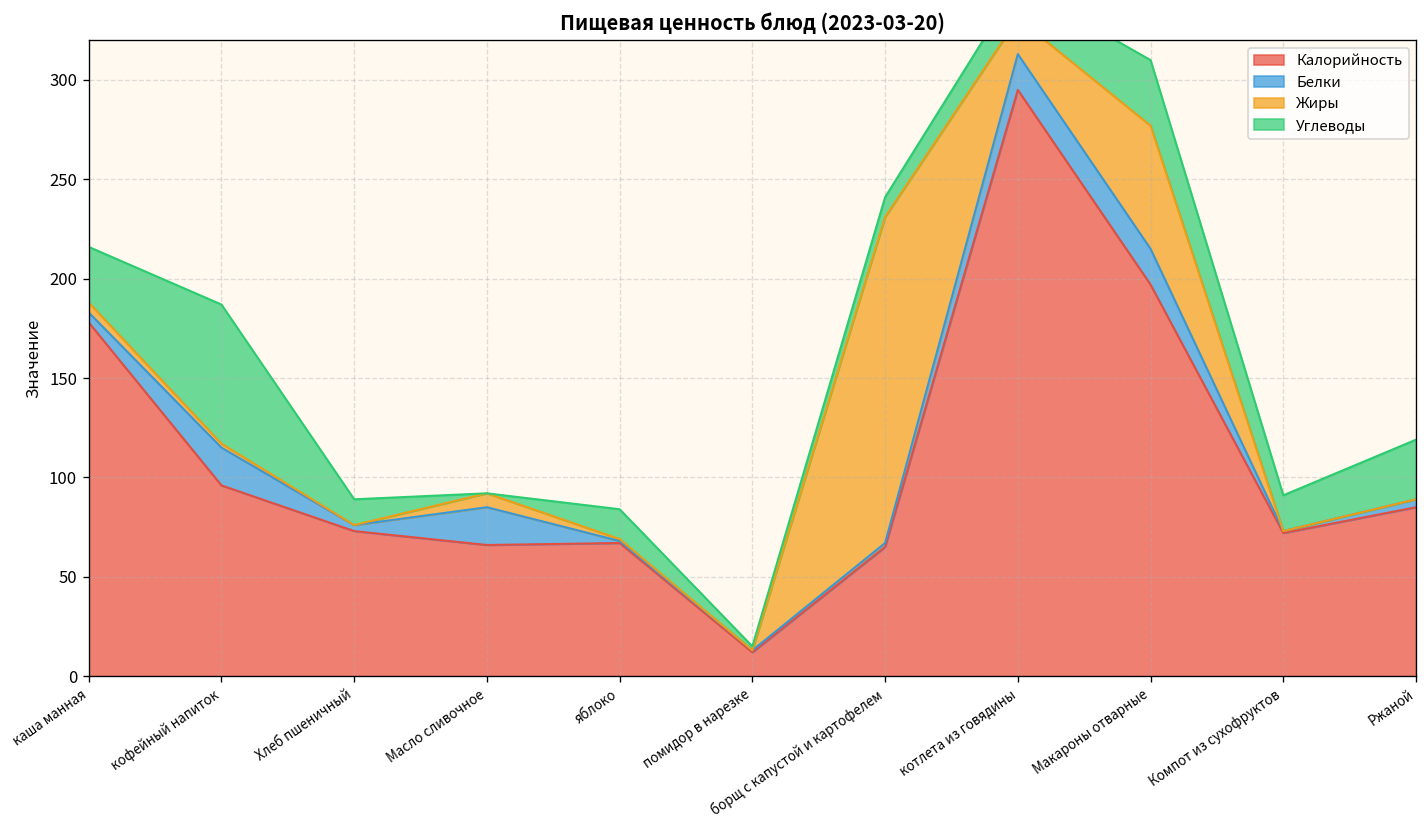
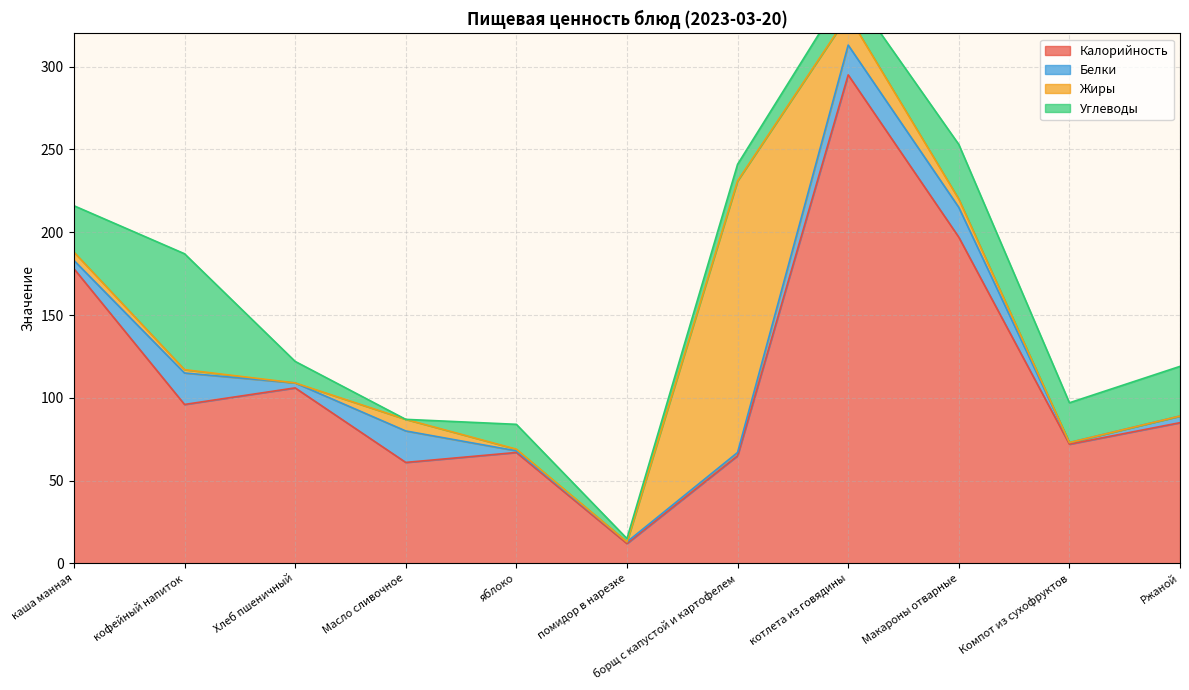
Калорийность, Хлеб пшеничный: 73 -> 106
Калорийность, Масло сливочное: 66 -> 61
Жиры, Макароны отварные: 62 -> 5
Углеводы, Компот из сухофруктов: 18 -> 24
